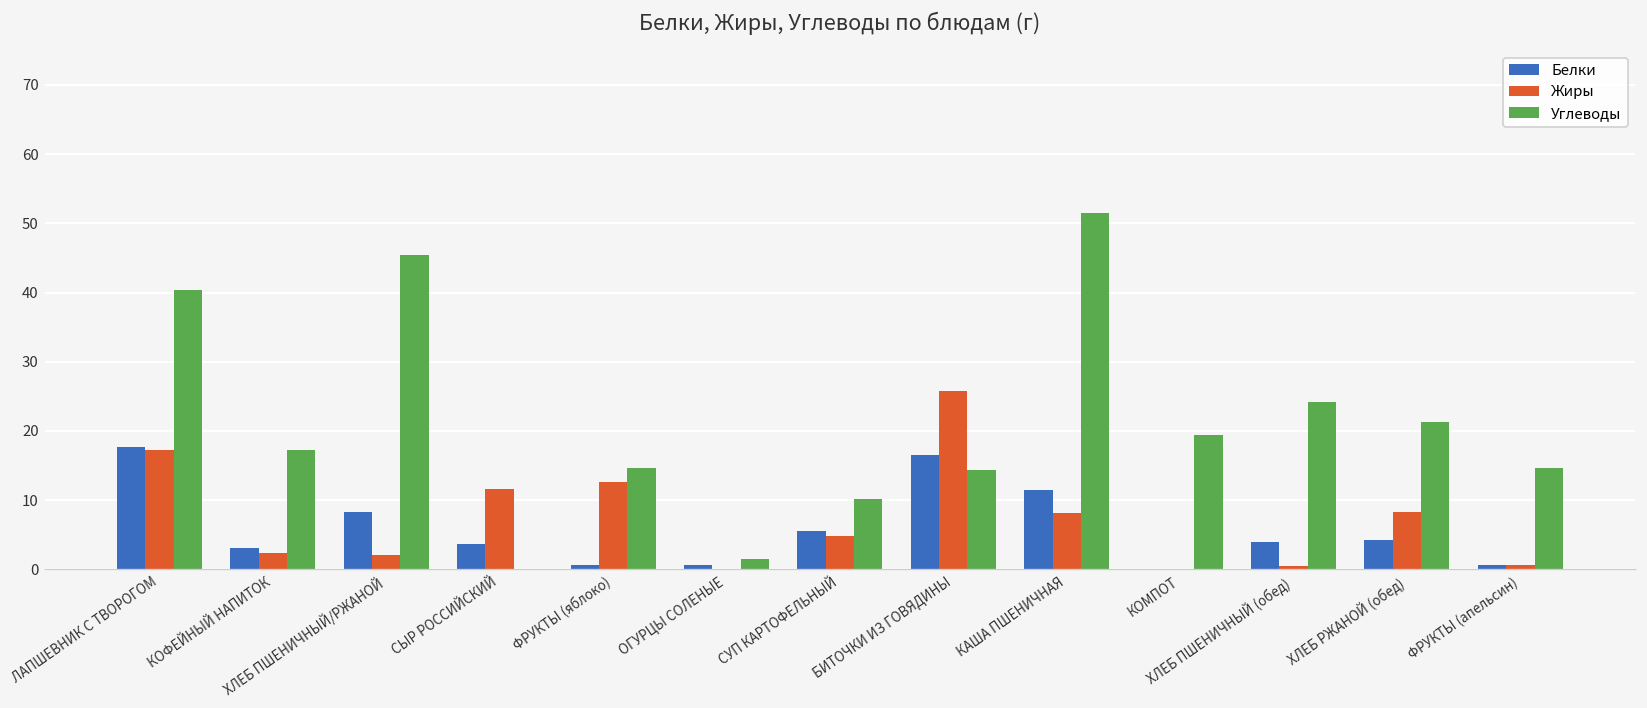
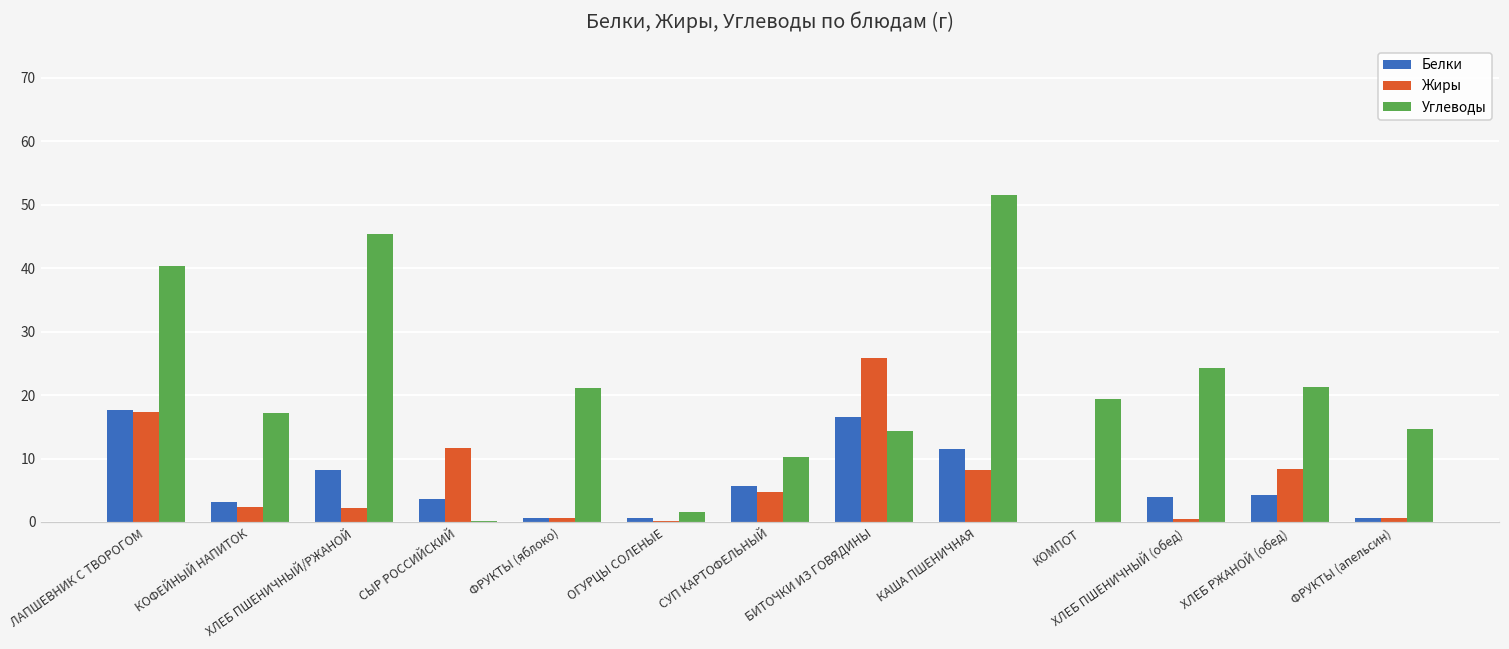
Жиры, ФРУКТЫ (яблоко): 13 -> 1
Углеводы, ФРУКТЫ (яблоко): 15 -> 21
